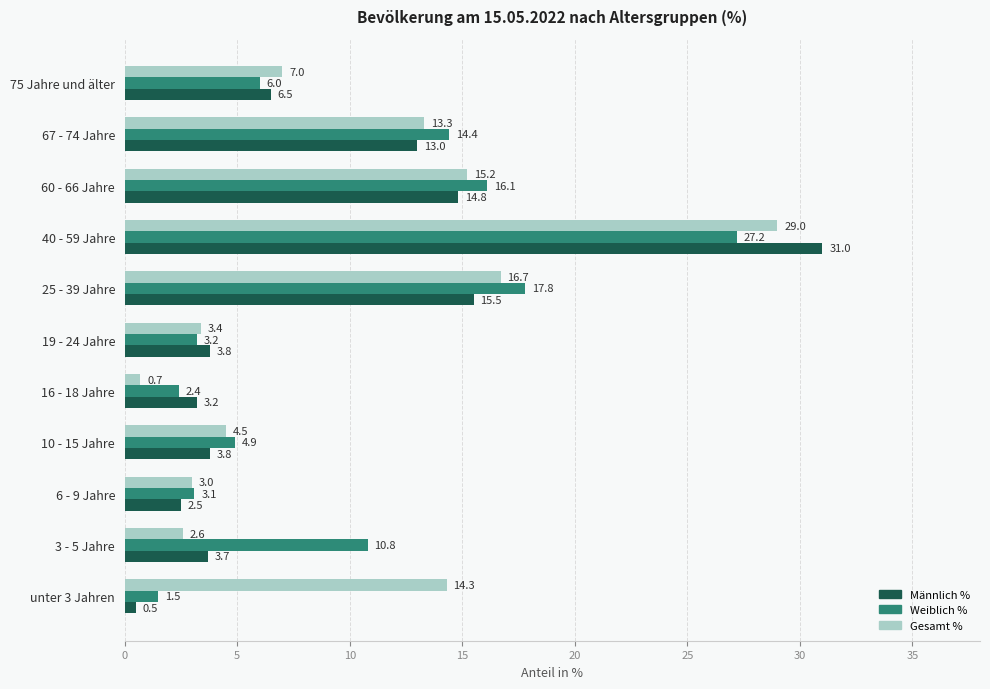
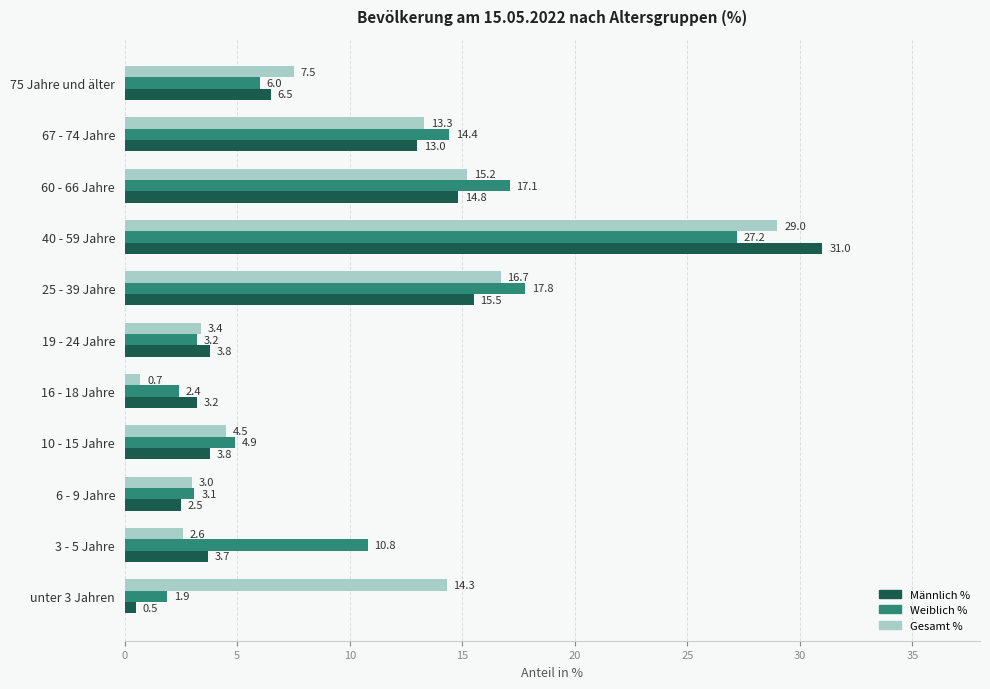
Gesamt %, 75 Jahre und älter: 7.0 -> 7.5
Weiblich %, 60 - 66 Jahre: 16.1 -> 17.1
Weiblich %, unter 3 Jahren: 1.5 -> 1.9
